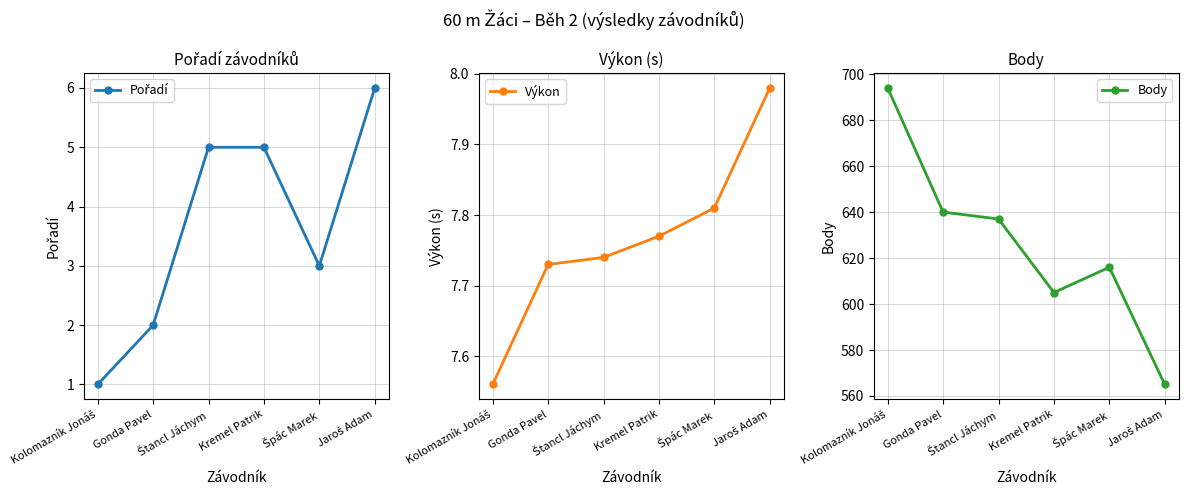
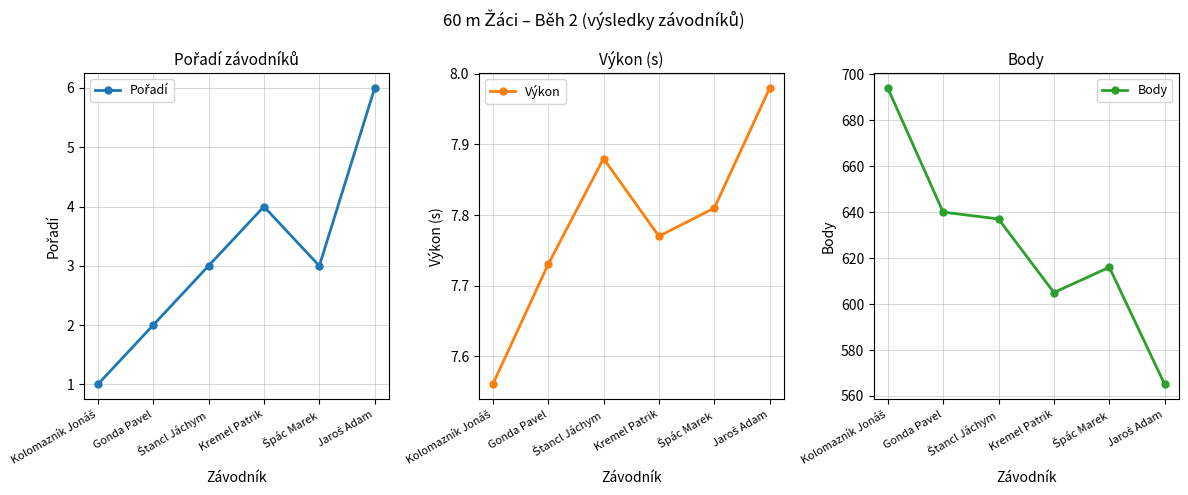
Pořadí závodníků, Štancl Jáchym: 5 -> 3
Pořadí závodníků, Kremel Patrik: 5 -> 4
Výkon (s), Štancl Jáchym: 7.74 -> 7.88
